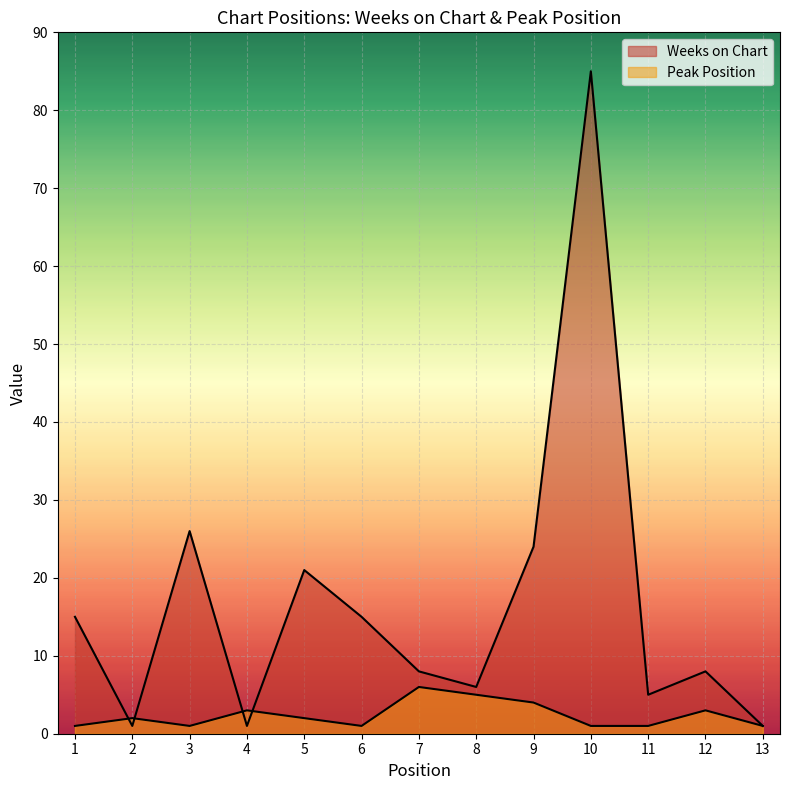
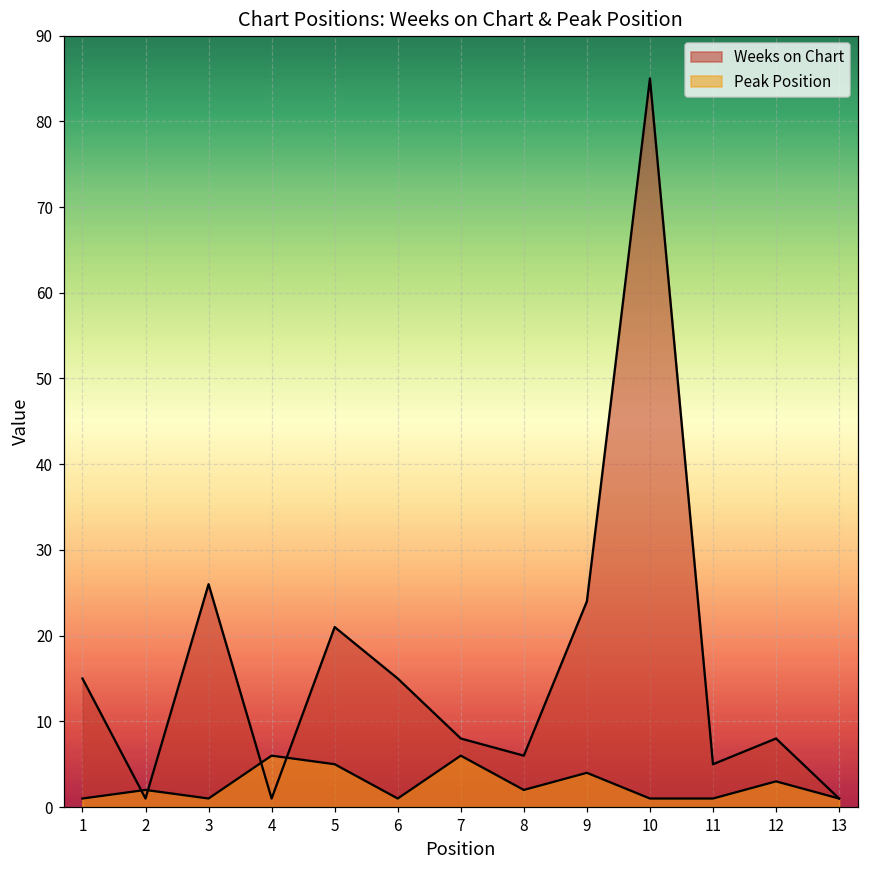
Peak Position, 4: 3 -> 6
Peak Position, 5: 2 -> 5
Peak Position, 8: 5 -> 2
